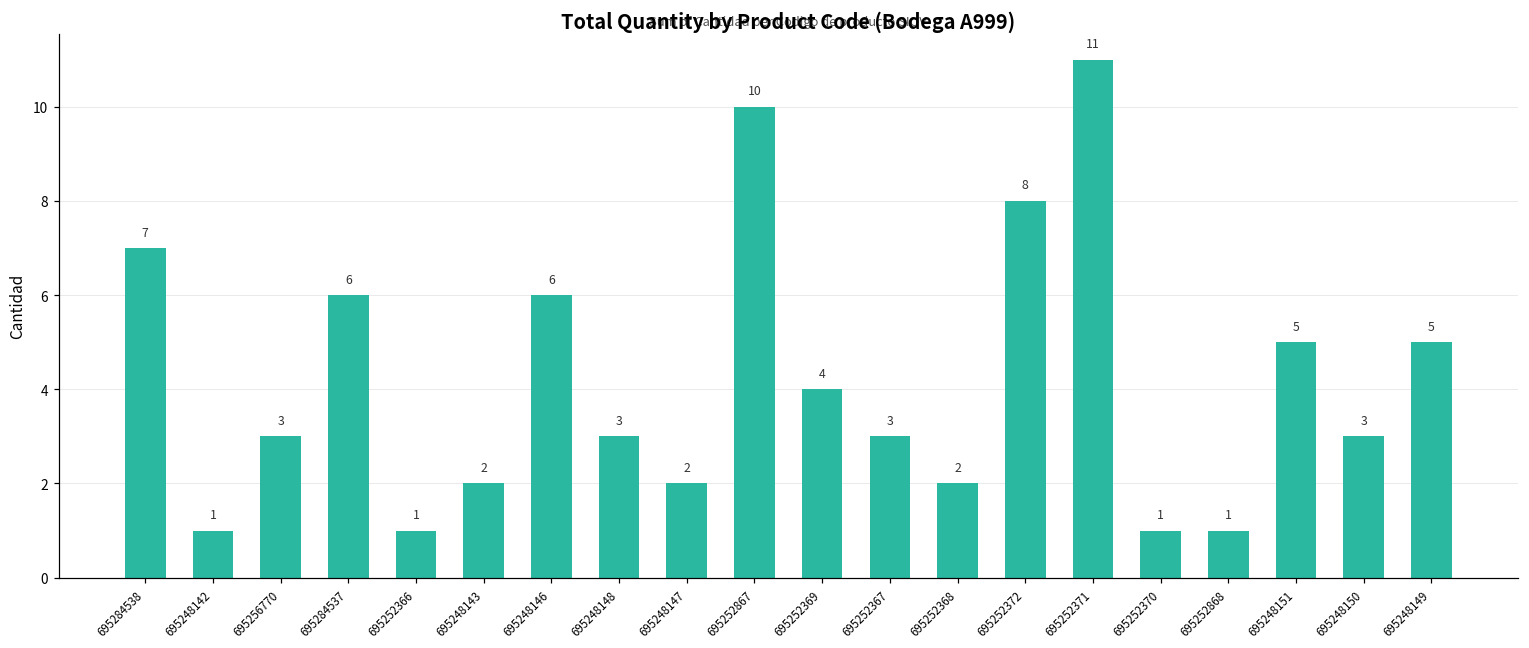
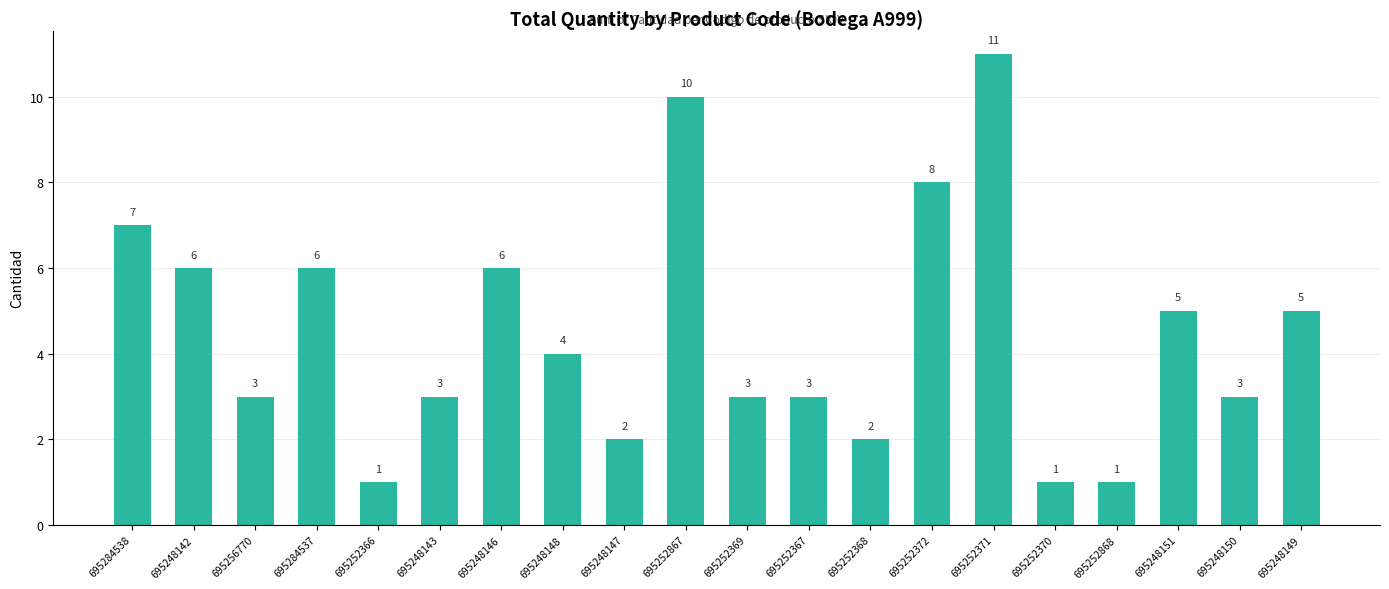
695248142: 1 -> 6
695248143: 2 -> 3
695248148: 3 -> 4
695252369: 4 -> 3
